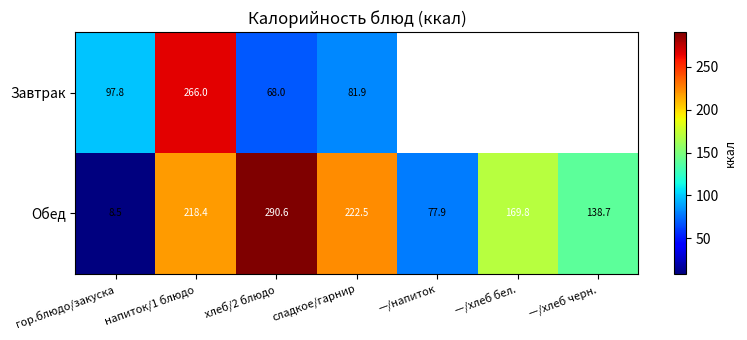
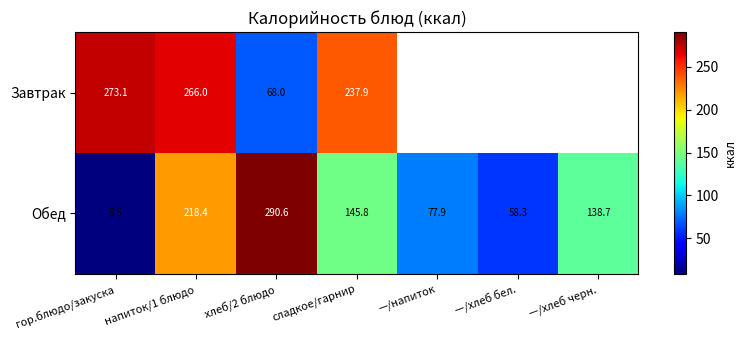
Завтрак, гор.блюдо/закуска: 97.8 -> 273.1
Завтрак, сладкое/гарнир: 81.9 -> 237.9
Обед, сладкое/гарнир: 222.5 -> 145.8
Обед, —/хлеб бел.: 169.8 -> 58.3
